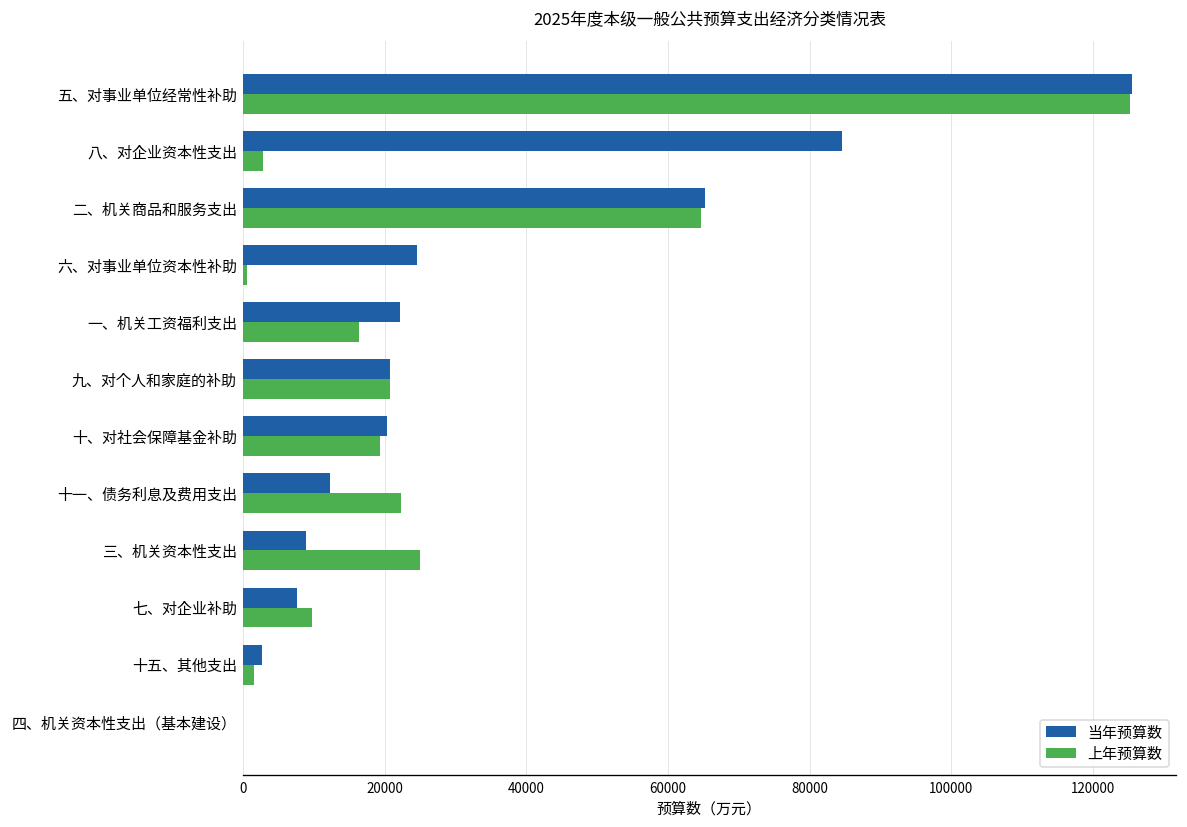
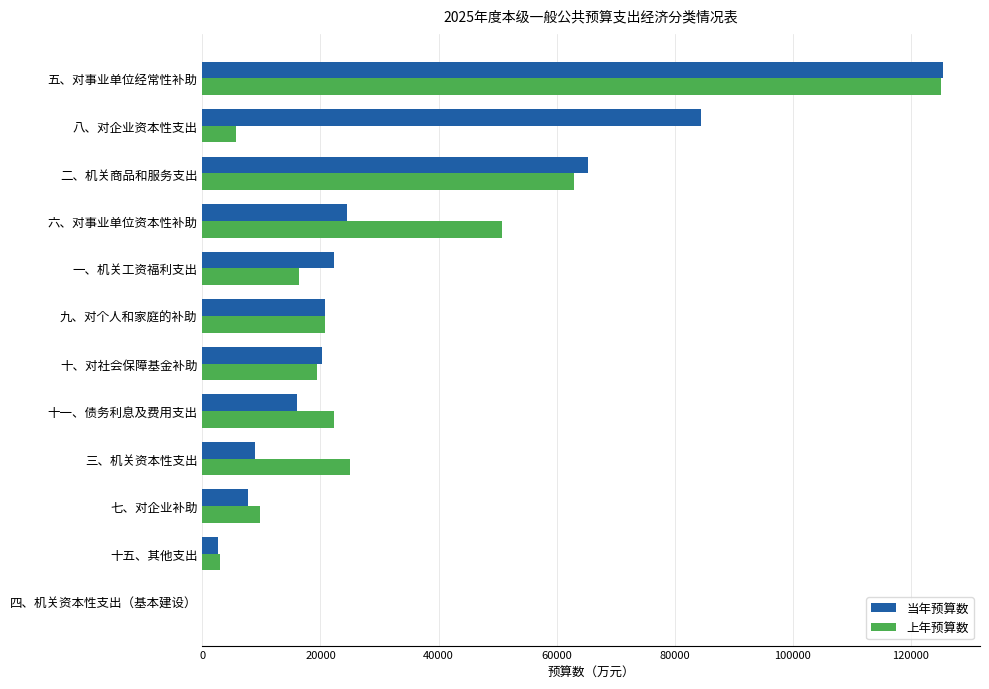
上年预算数, 八、对企业资本性支出: 3000 -> 6000
上年预算数, 二、机关商品和服务支出: 65000 -> 63000
上年预算数, 六、对事业单位资本性补助: 1000 -> 51000
当年预算数, 十一、债务利息及费用支出: 12000 -> 16000
上年预算数, 十五、其他支出: 2000 -> 3000
